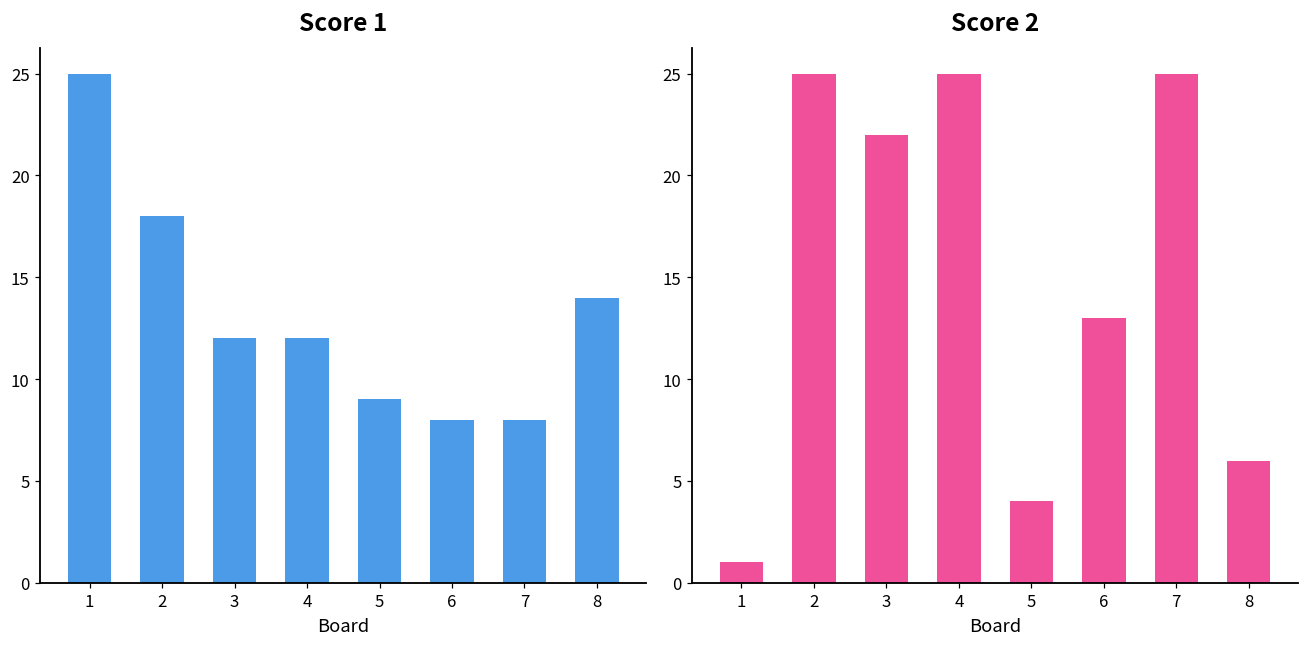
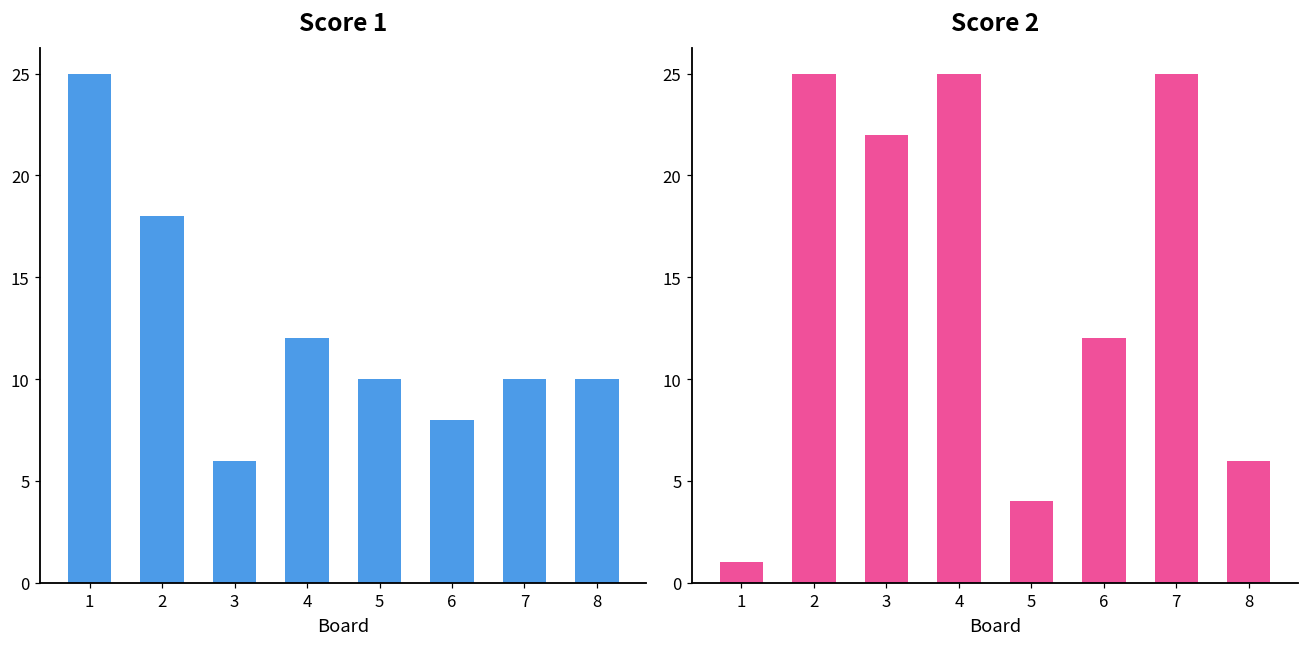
Score 1, 3: 12 -> 6
Score 1, 5: 9 -> 10
Score 1, 7: 8 -> 10
Score 1, 8: 14 -> 10
Score 2, 6: 13 -> 12
